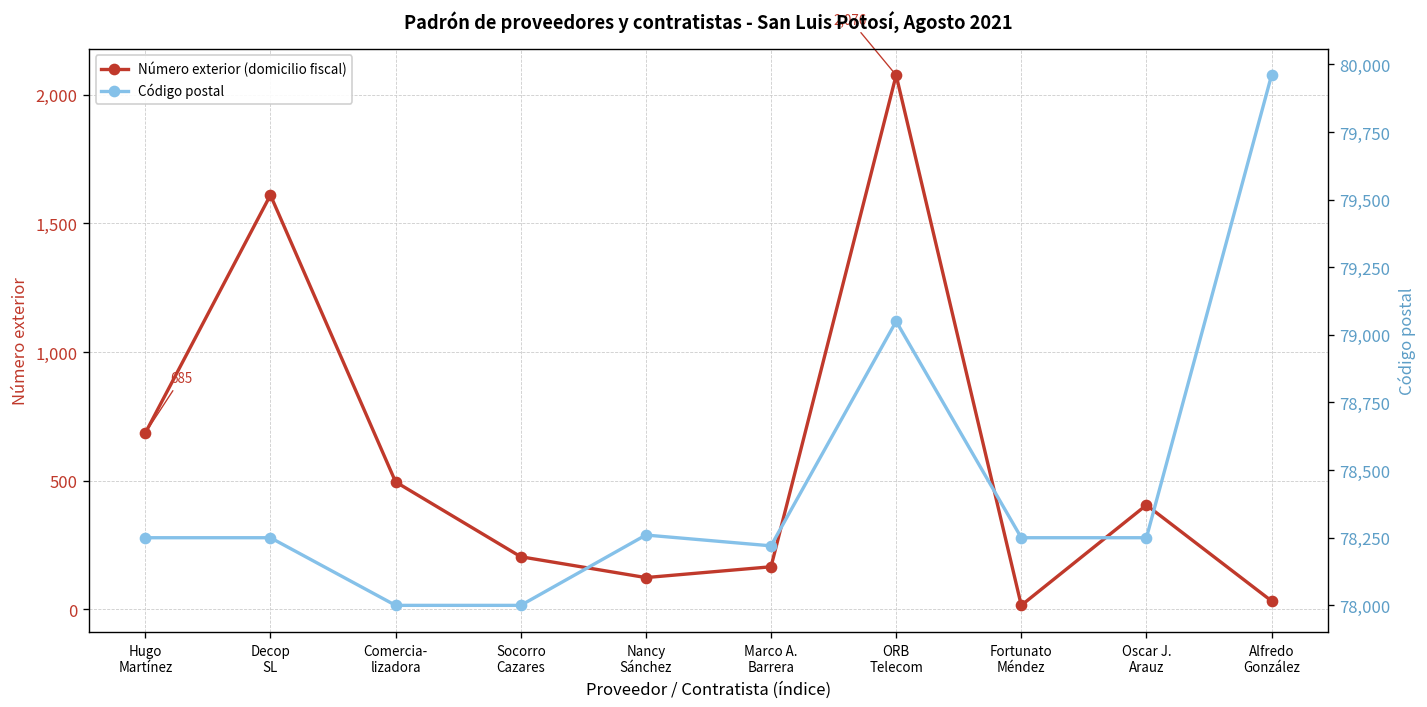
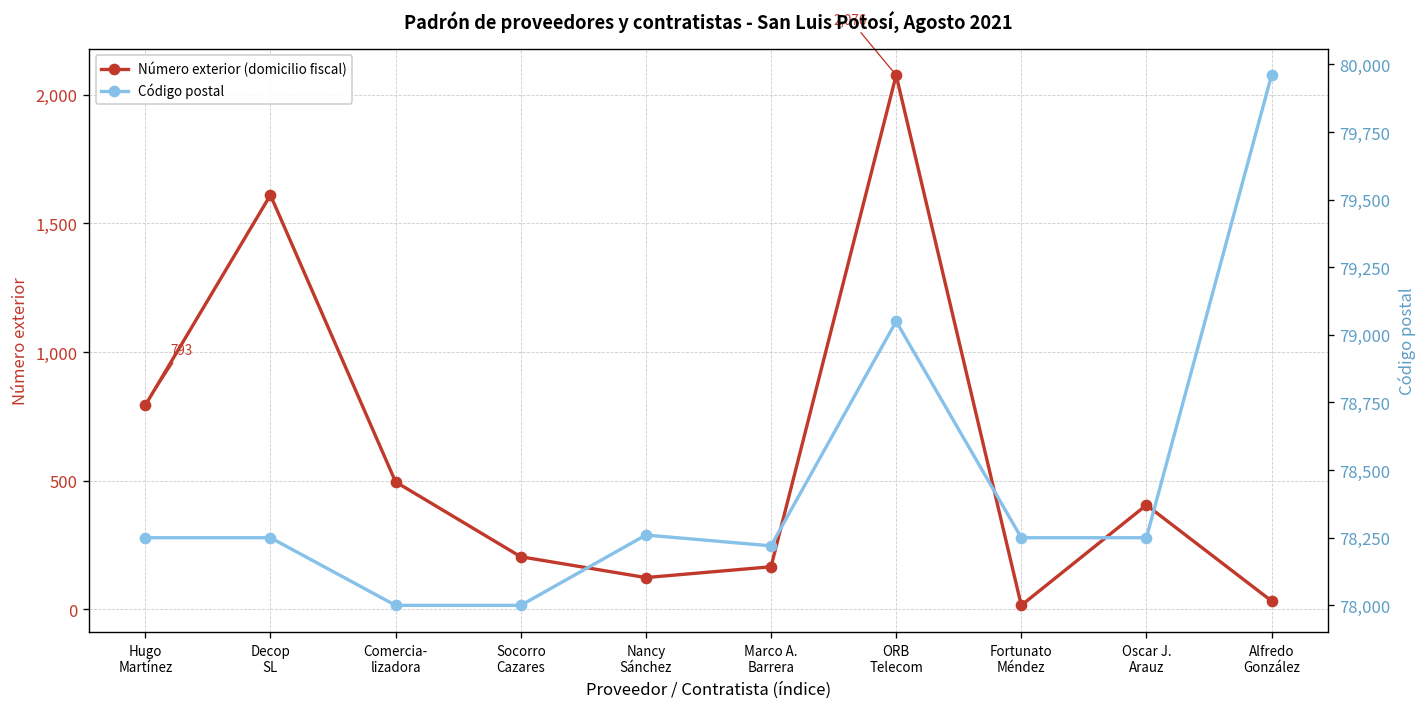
Número exterior (domicilio fiscal), Hugo Martínez: 685 -> 793
